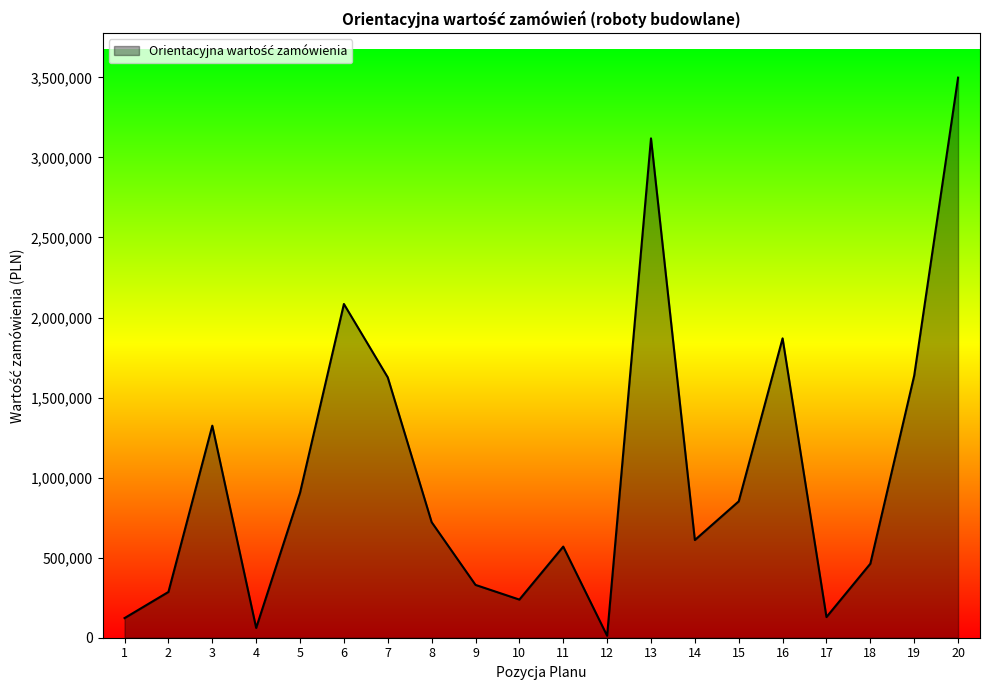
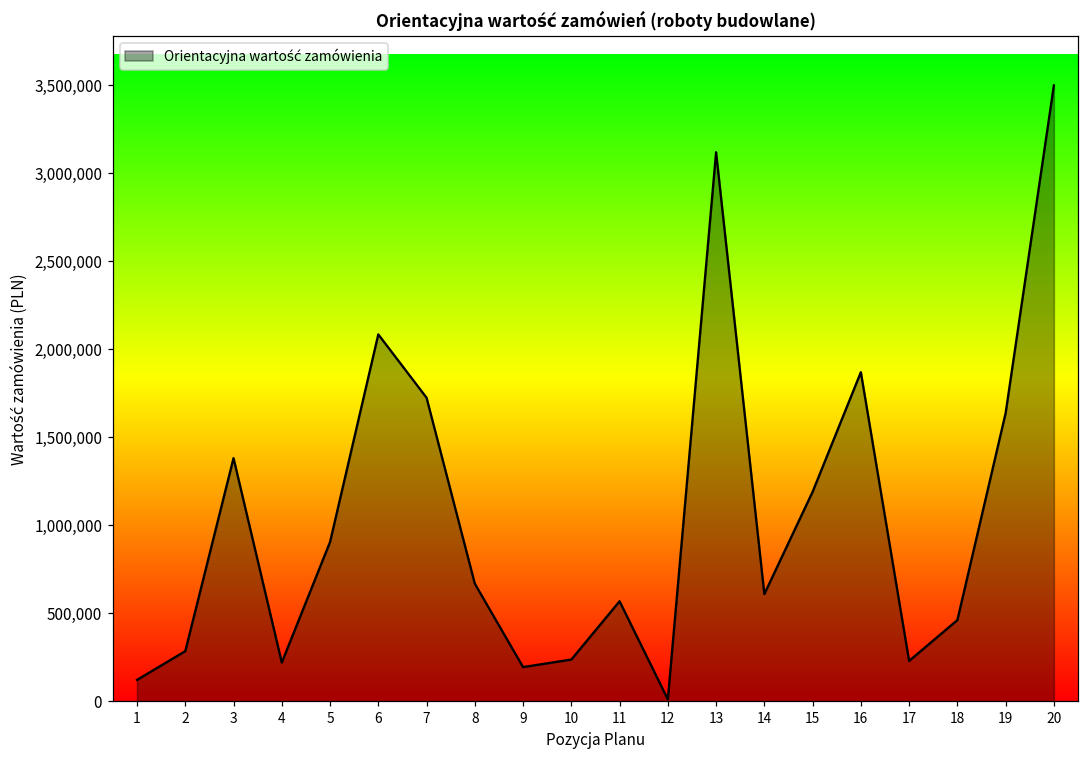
3: 1,320,000 -> 1,380,000
4: 60,000 -> 220,000
7: 1,630,000 -> 1,730,000
8: 720,000 -> 670,000
9: 330,000 -> 200,000
15: 850,000 -> 1,190,000
17: 130,000 -> 230,000
